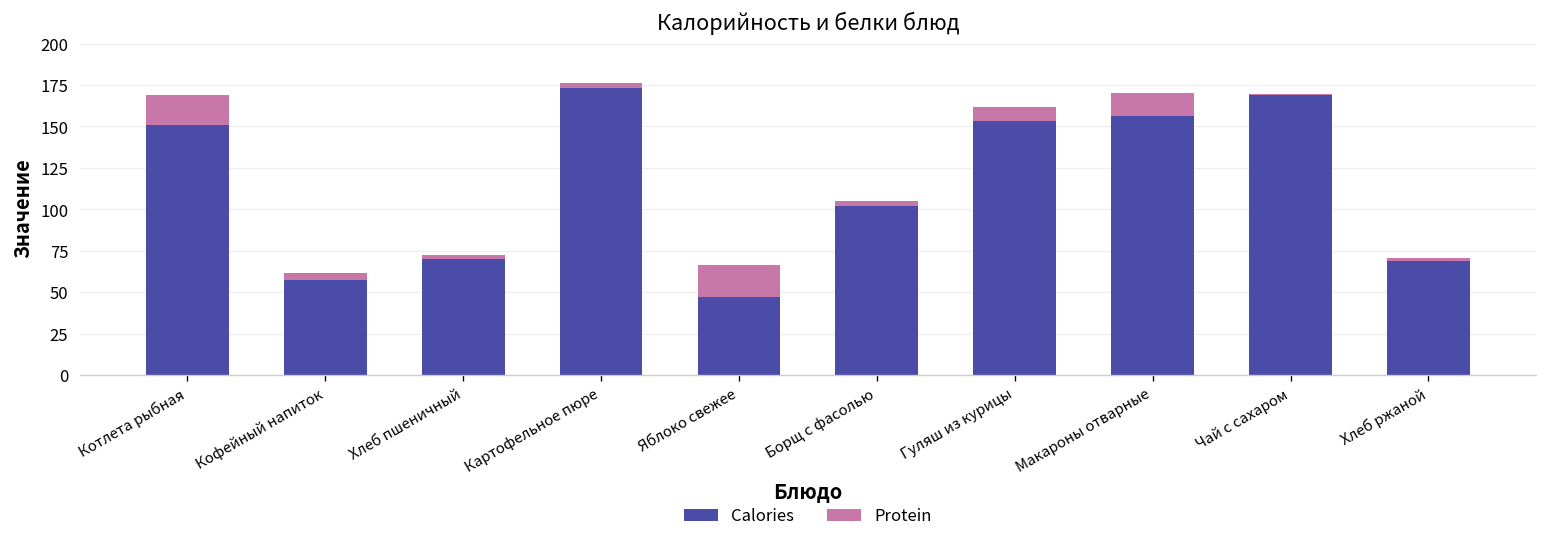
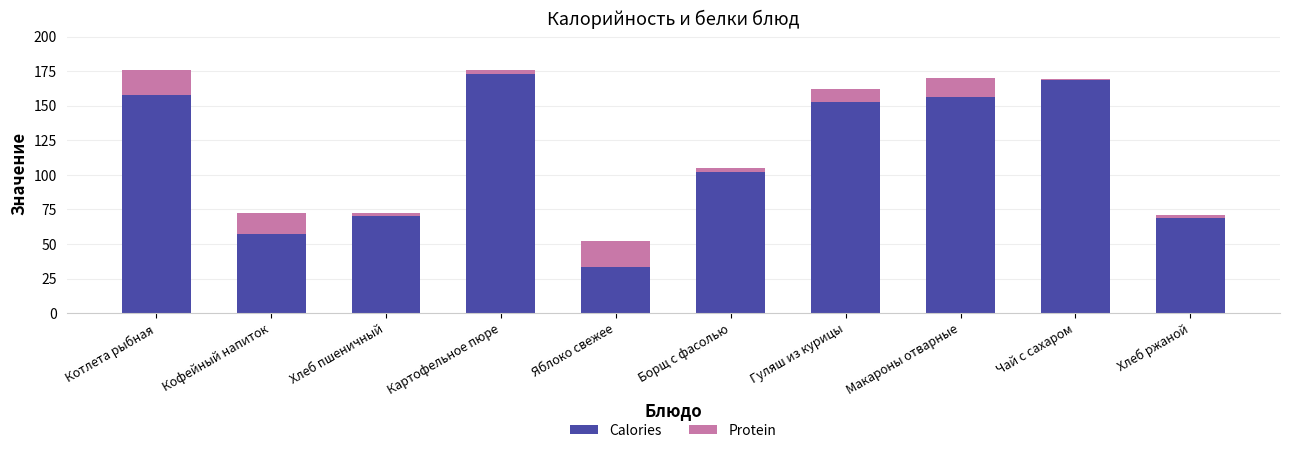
Calories, Котлета рыбная: 151 -> 158
Protein, Кофейный напиток: 4 -> 15
Calories, Яблоко свежее: 47 -> 33
